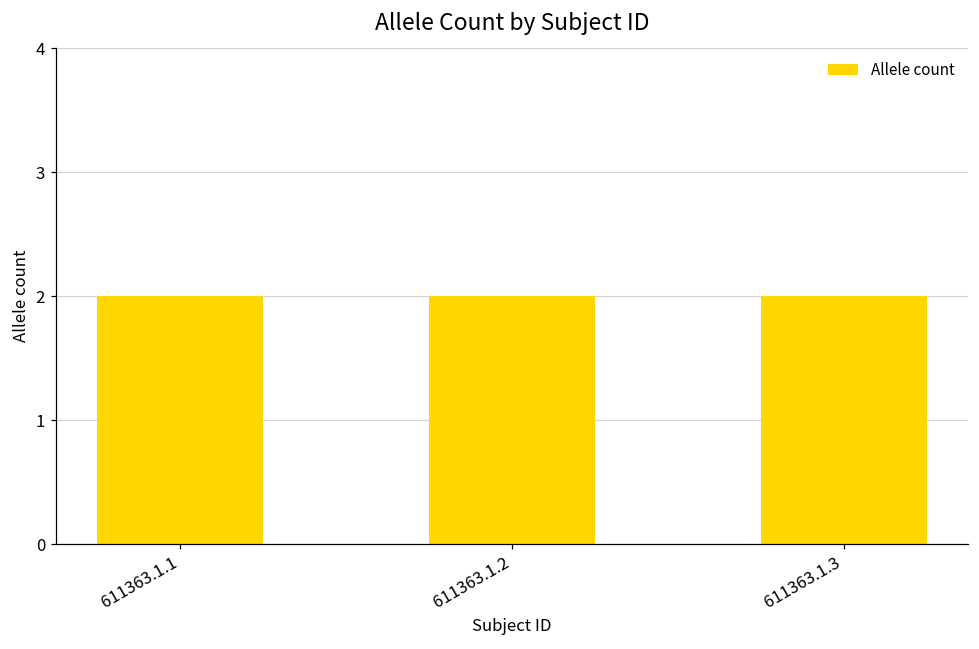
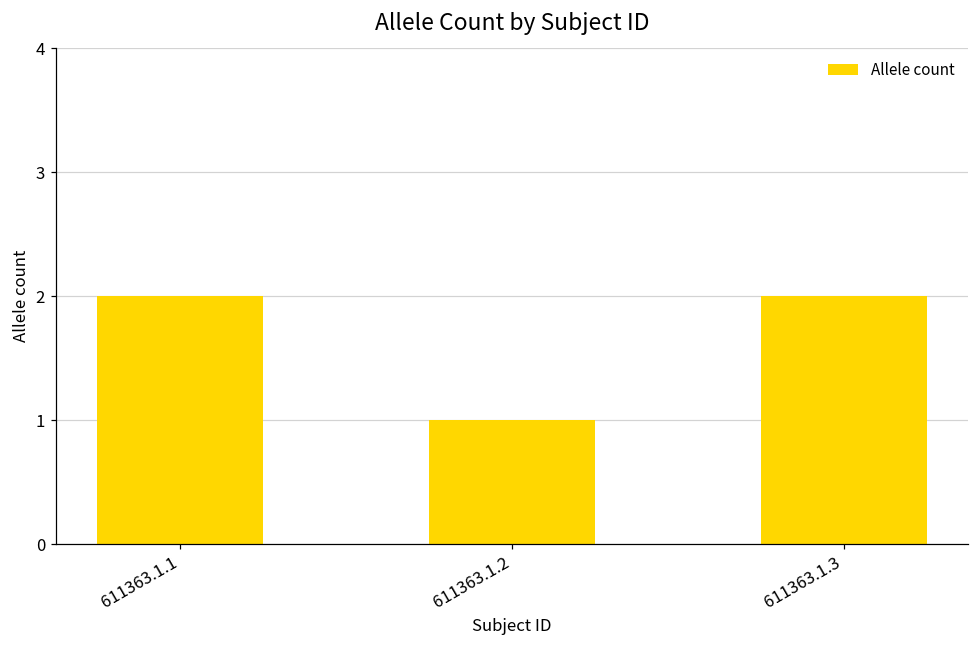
611363.1.2: 2 -> 1
